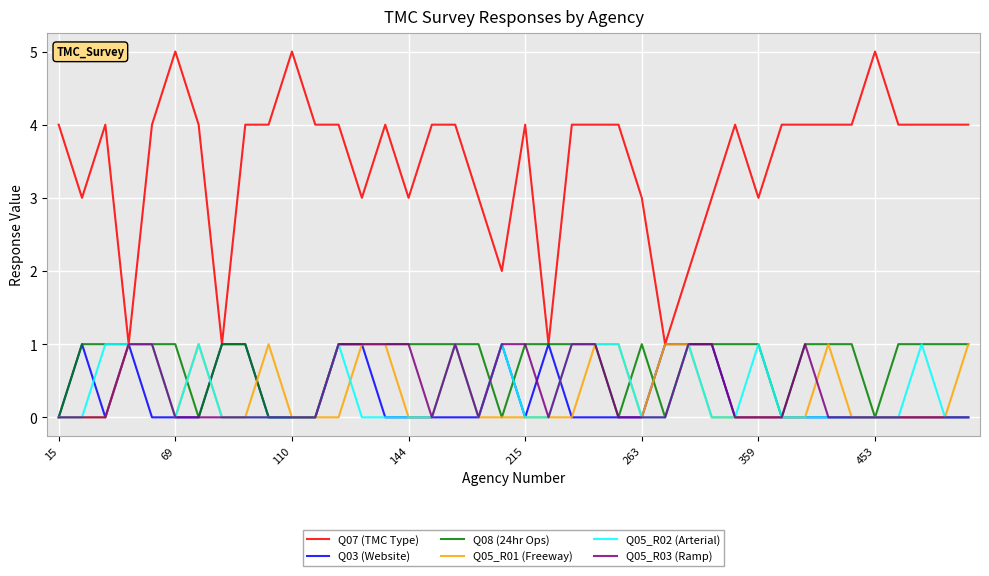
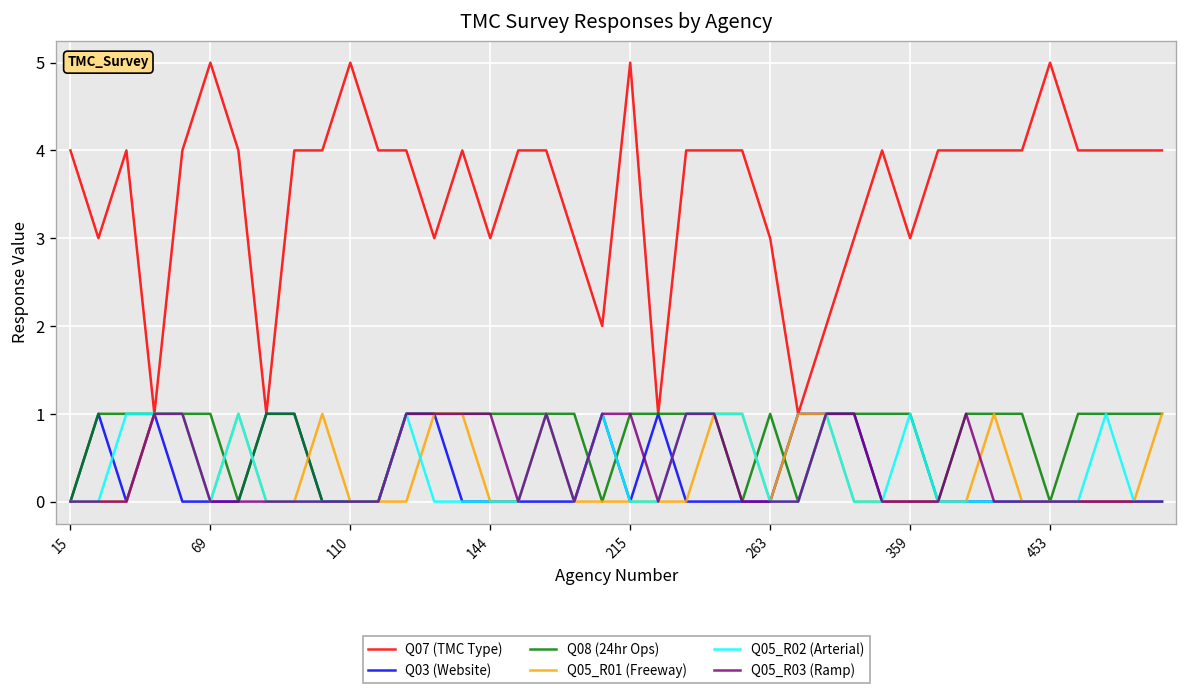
Q07 (TMC Type), 215: 4 -> 5
